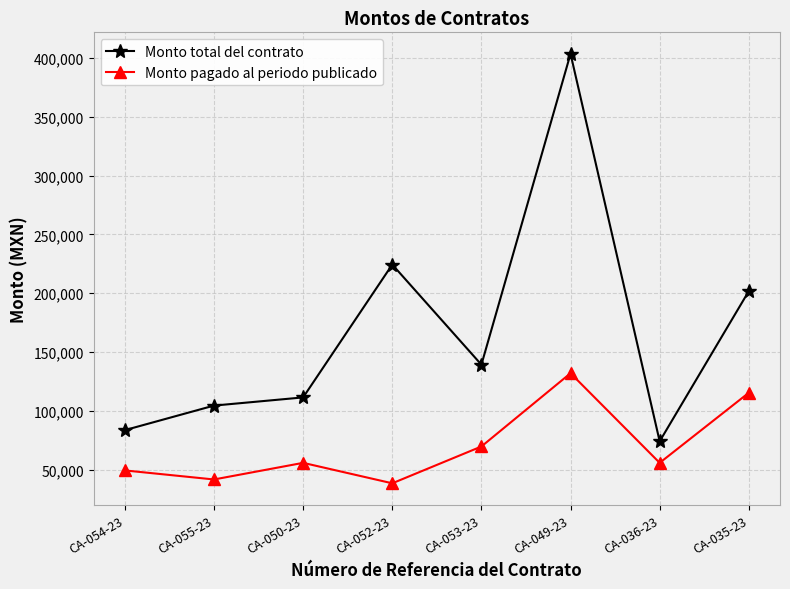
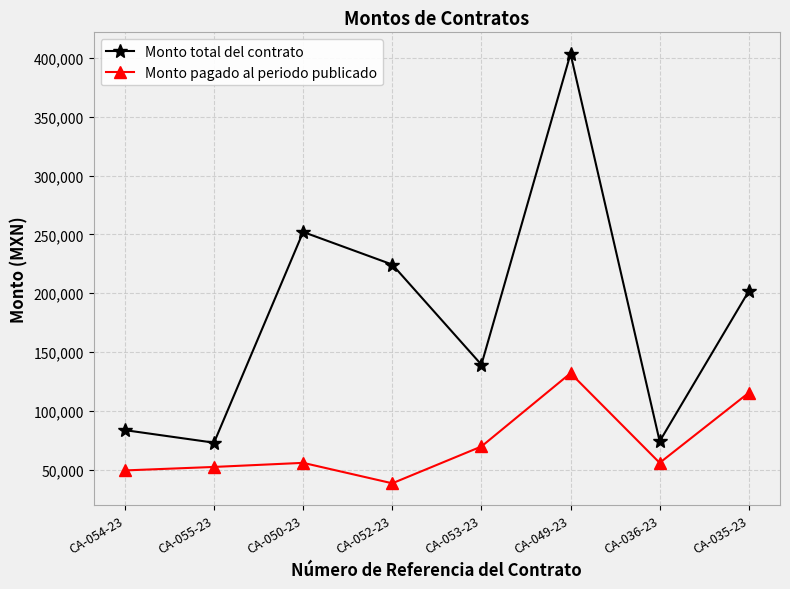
Monto total del contrato, CA-055-23: 104,000 -> 73,000
Monto pagado al periodo publicado, CA-055-23: 42,000 -> 52,000
Monto total del contrato, CA-050-23: 111,000 -> 252,000
